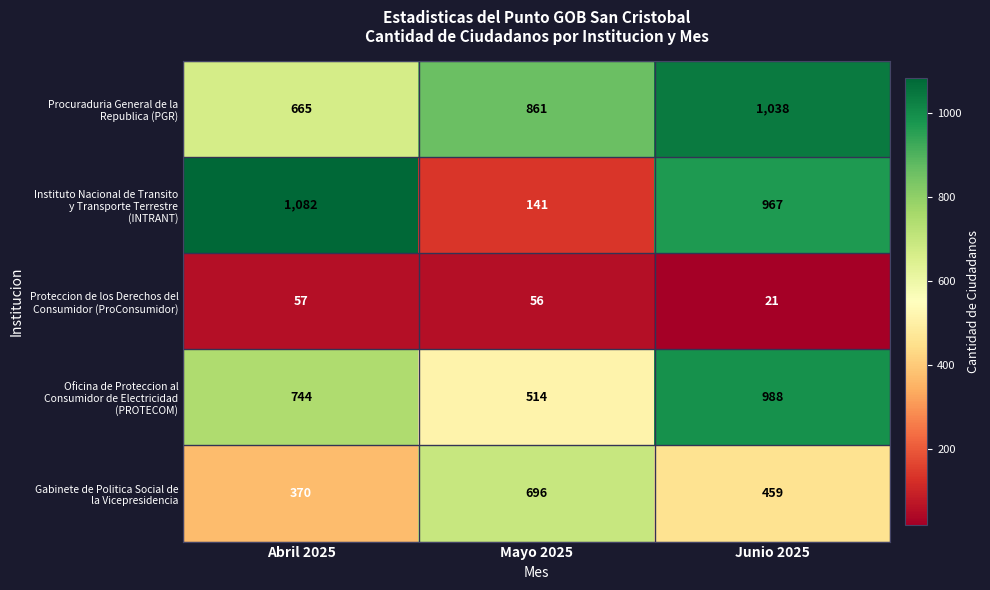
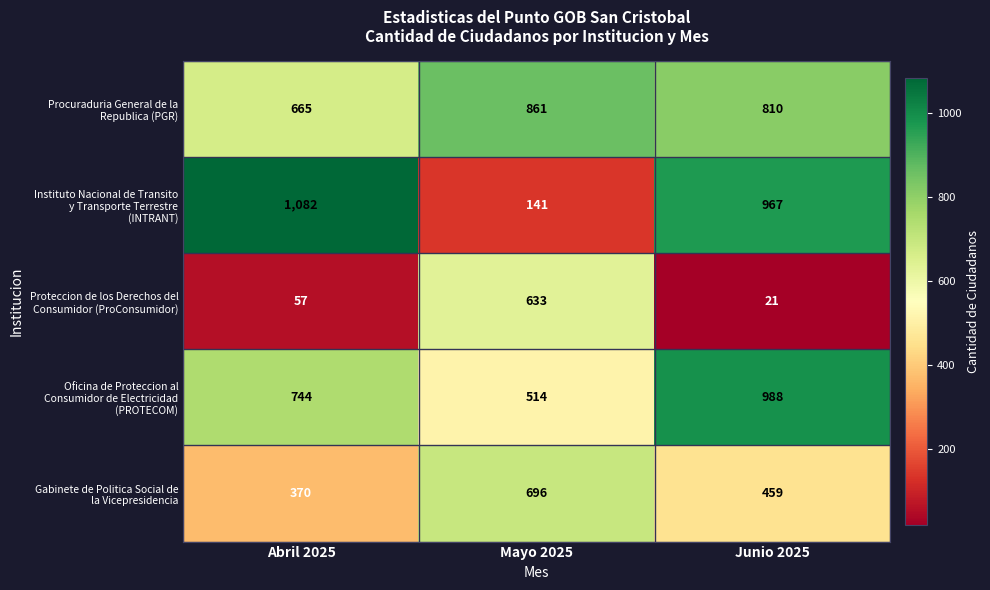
Procuraduria General de la Republica (PGR), Junio 2025: 1,038 -> 810
Proteccion de los Derechos del Consumidor (ProConsumidor), Mayo 2025: 56 -> 633
